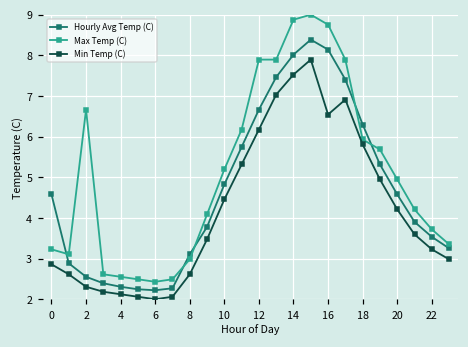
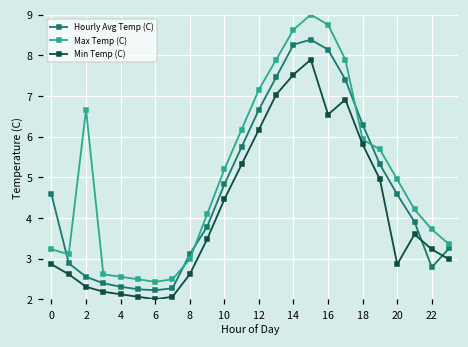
Max Temp (C), 12: 7.9 -> 7.2
Hourly Avg Temp (C), 14: 8.0 -> 8.3
Max Temp (C), 14: 8.9 -> 8.6
Min Temp (C), 20: 4.2 -> 2.9
Hourly Avg Temp (C), 22: 3.5 -> 2.8
